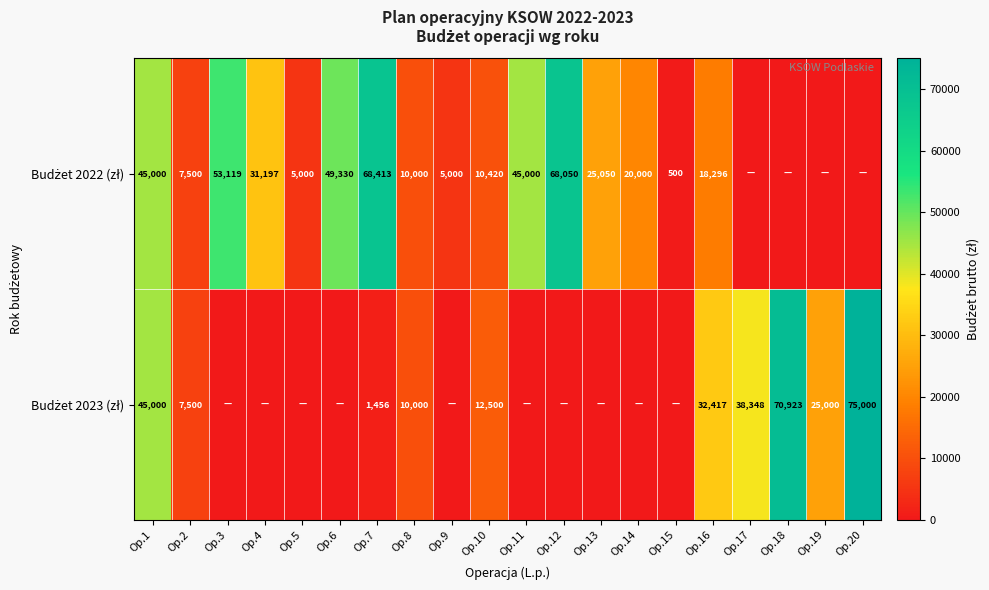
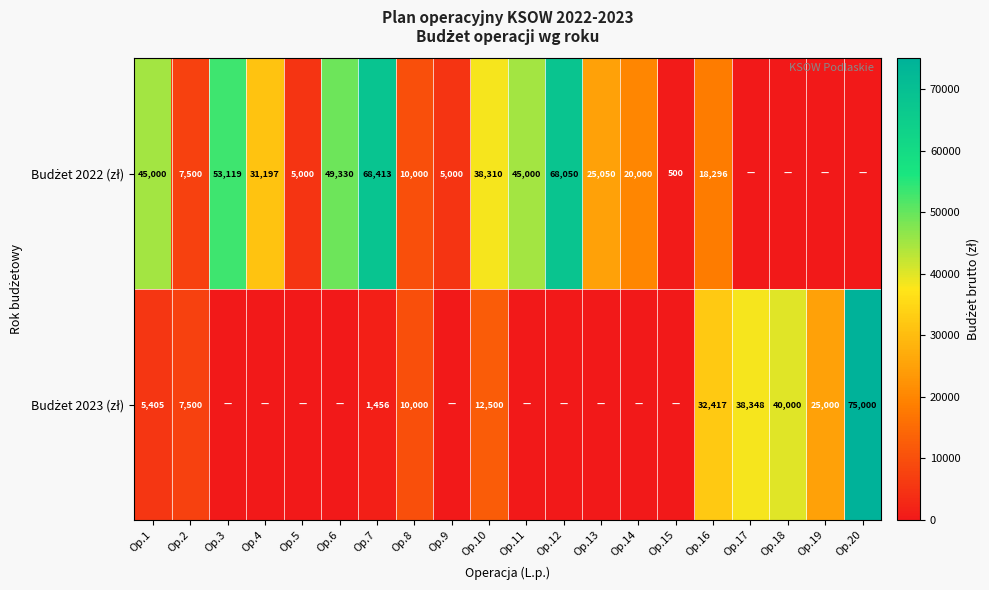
Budżet 2022 (zł), Op.10: 10,420 -> 38,310
Budżet 2023 (zł), Op.1: 45,000 -> 5,405
Budżet 2023 (zł), Op.18: 70,923 -> 40,000
